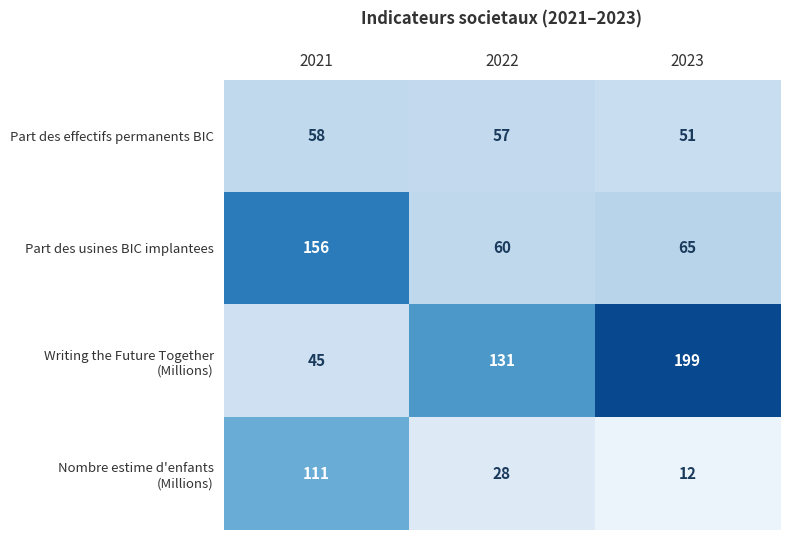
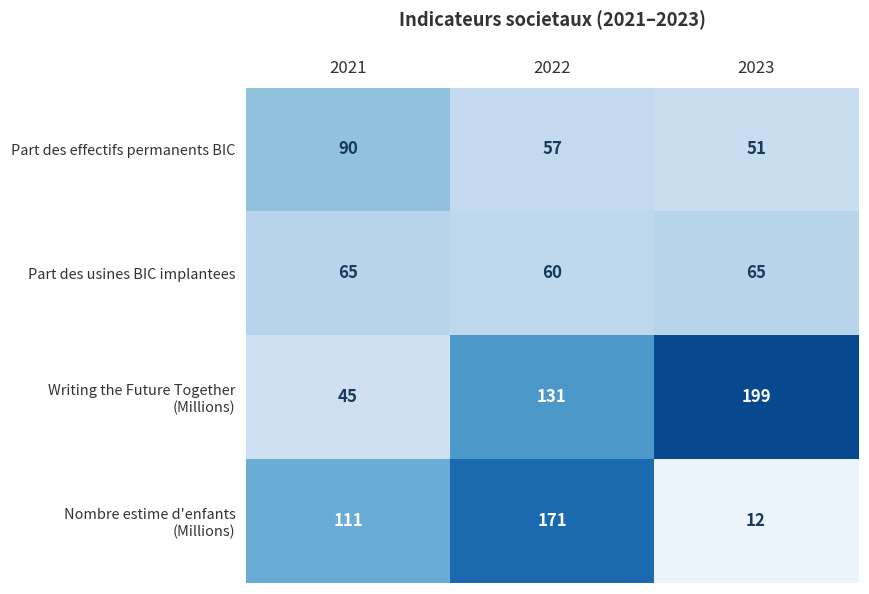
Part des effectifs permanents BIC, 2021: 58 -> 90
Part des usines BIC implantees, 2021: 156 -> 65
Nombre estime d'enfants (Millions), 2022: 28 -> 171
